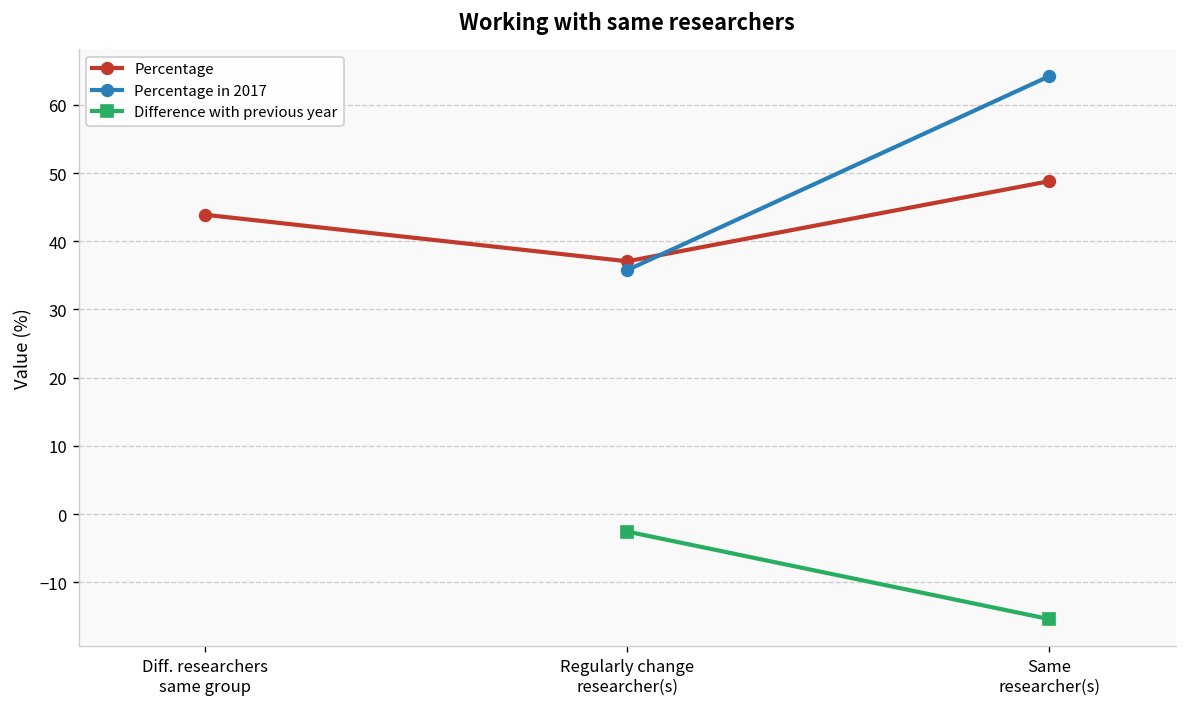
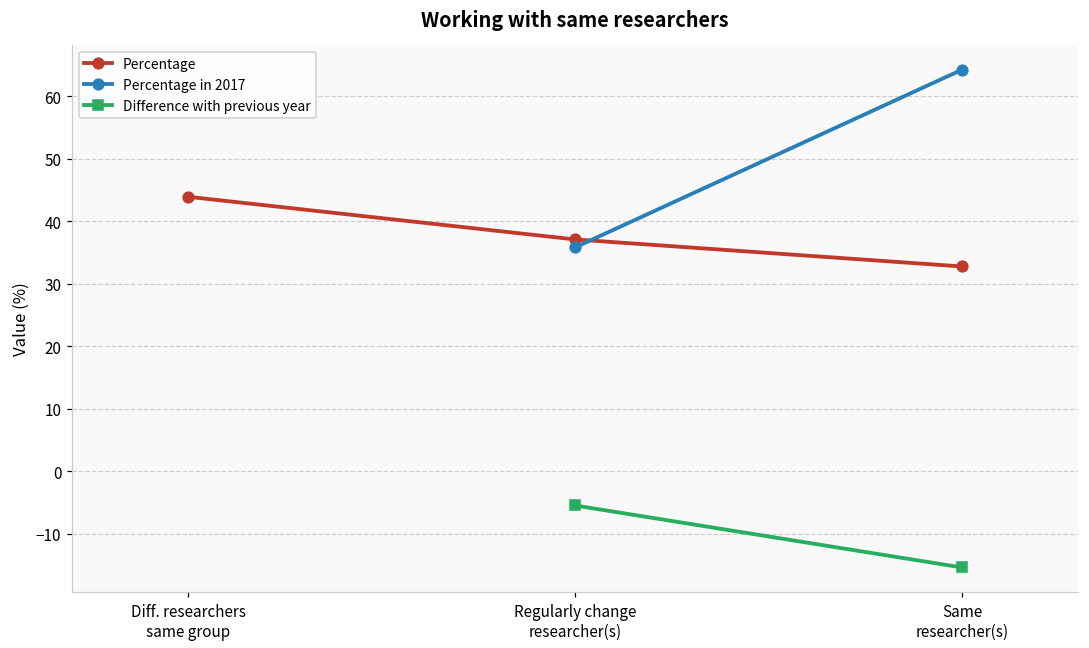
Difference with previous year, Regularly change researcher(s): -3 -> -5
Percentage, Same researcher(s): 49 -> 33
